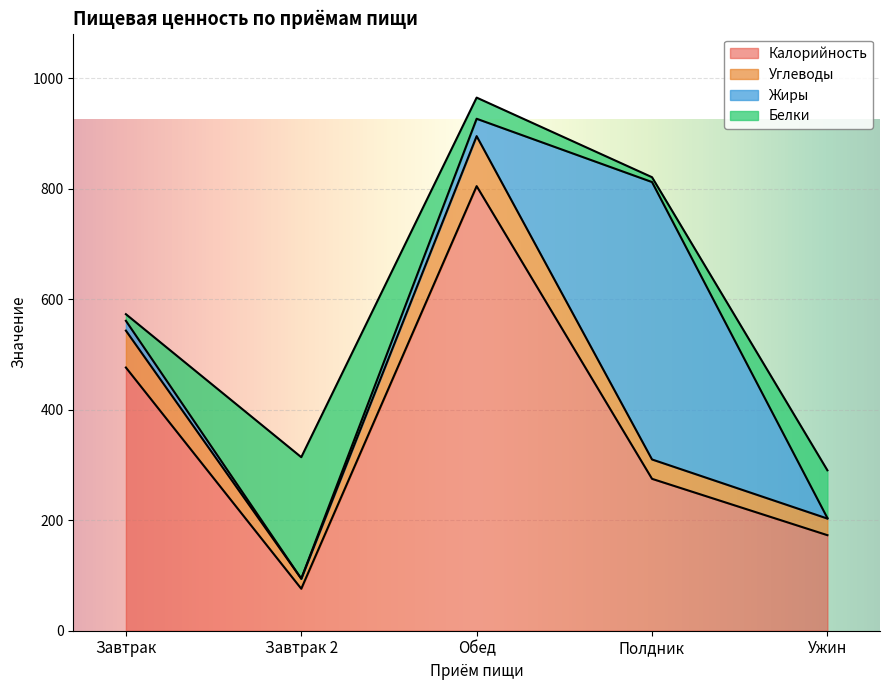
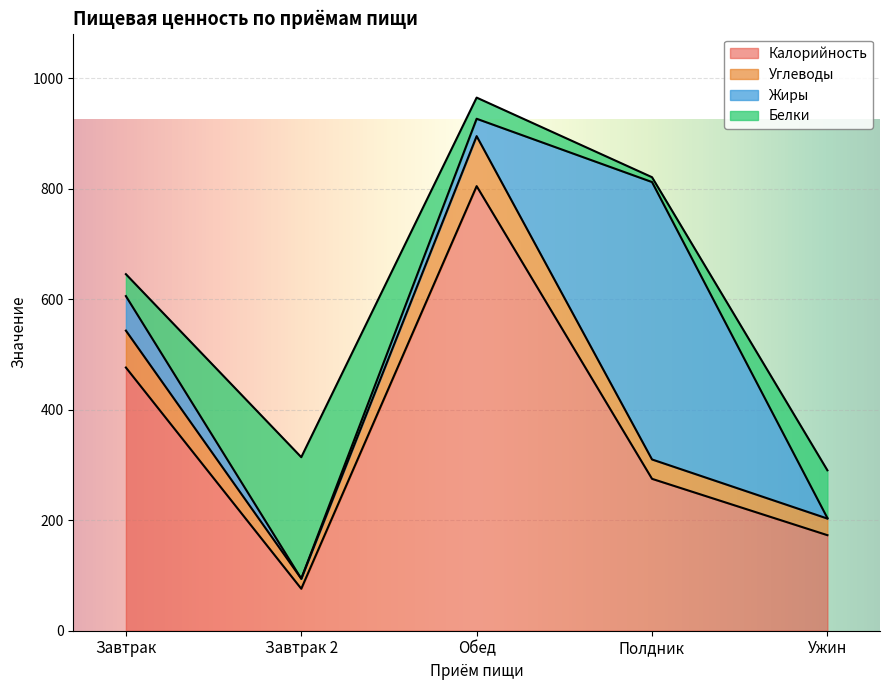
Жиры, Завтрак: 20 -> 60
Белки, Завтрак: 10 -> 40
